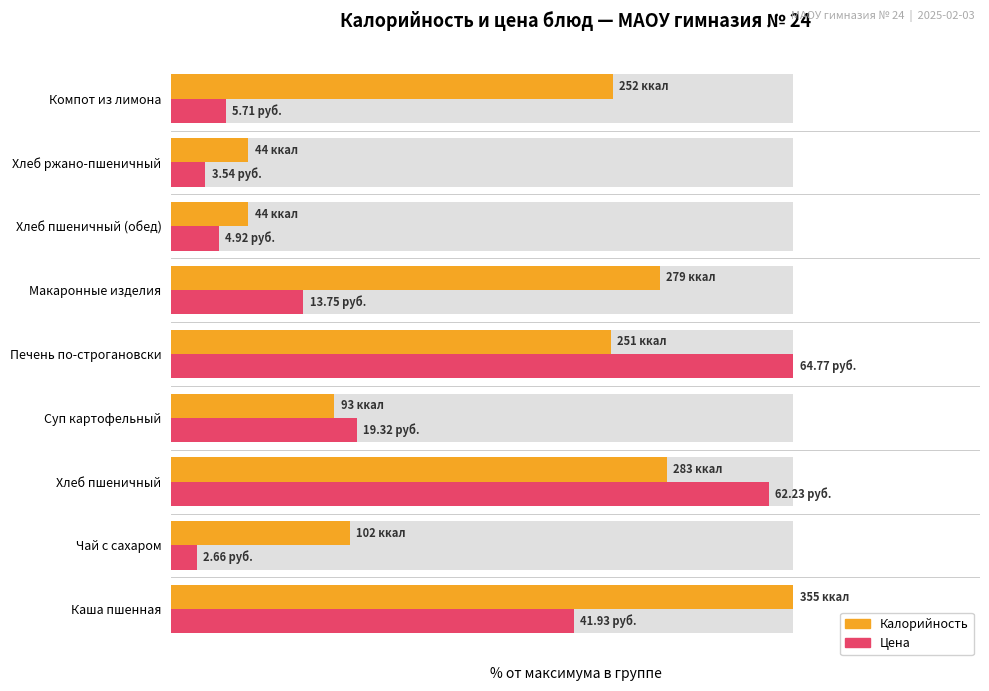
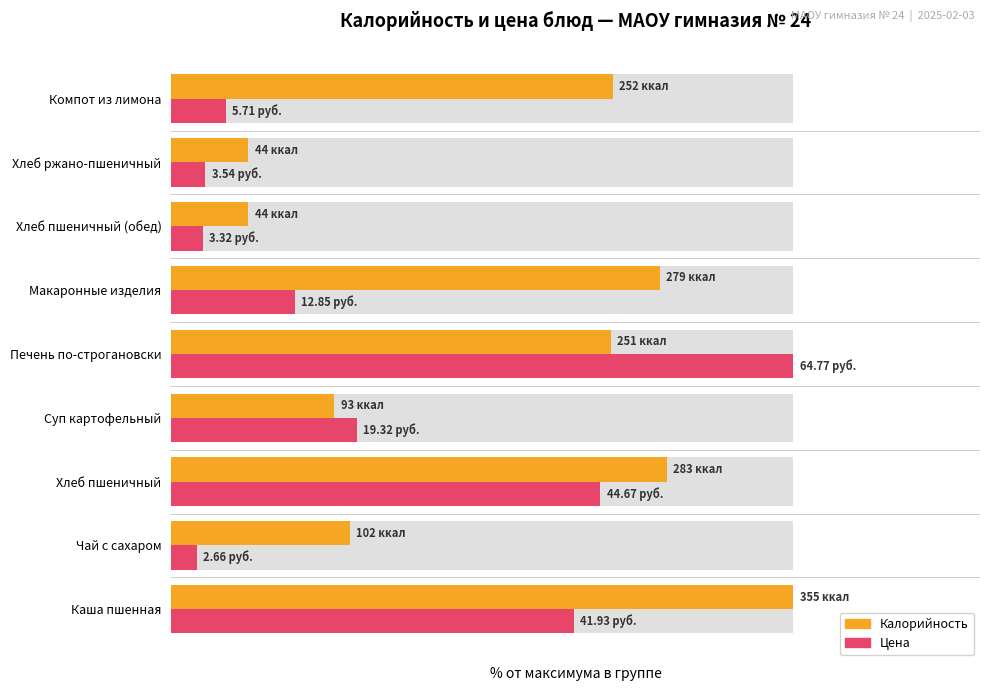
Цена, Хлеб пшеничный (обед): 4.92 -> 3.32
Цена, Макаронные изделия: 13.75 -> 12.85
Цена, Хлеб пшеничный: 62.23 -> 44.67
